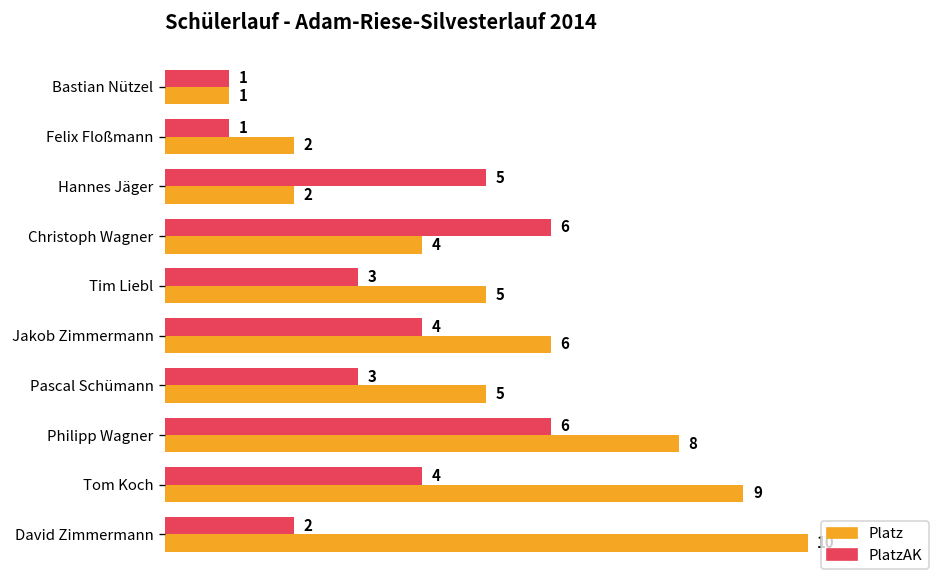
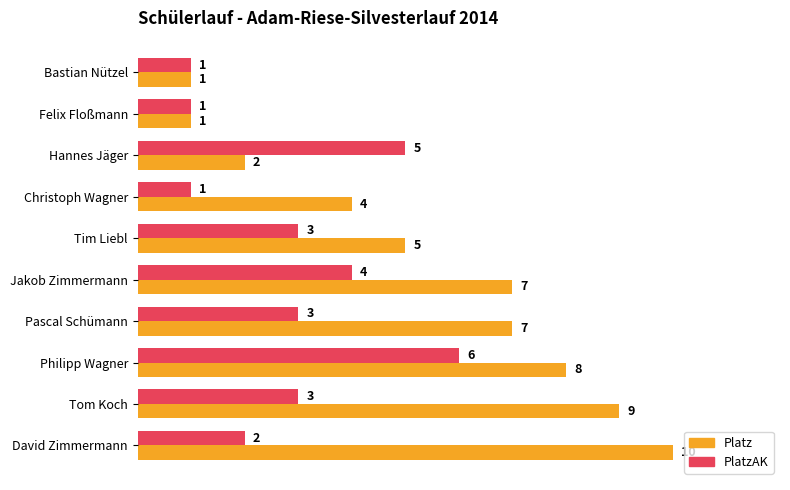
Platz, Felix Floßmann: 2 -> 1
PlatzAK, Christoph Wagner: 6 -> 1
Platz, Jakob Zimmermann: 6 -> 7
Platz, Pascal Schümann: 5 -> 7
PlatzAK, Tom Koch: 4 -> 3
